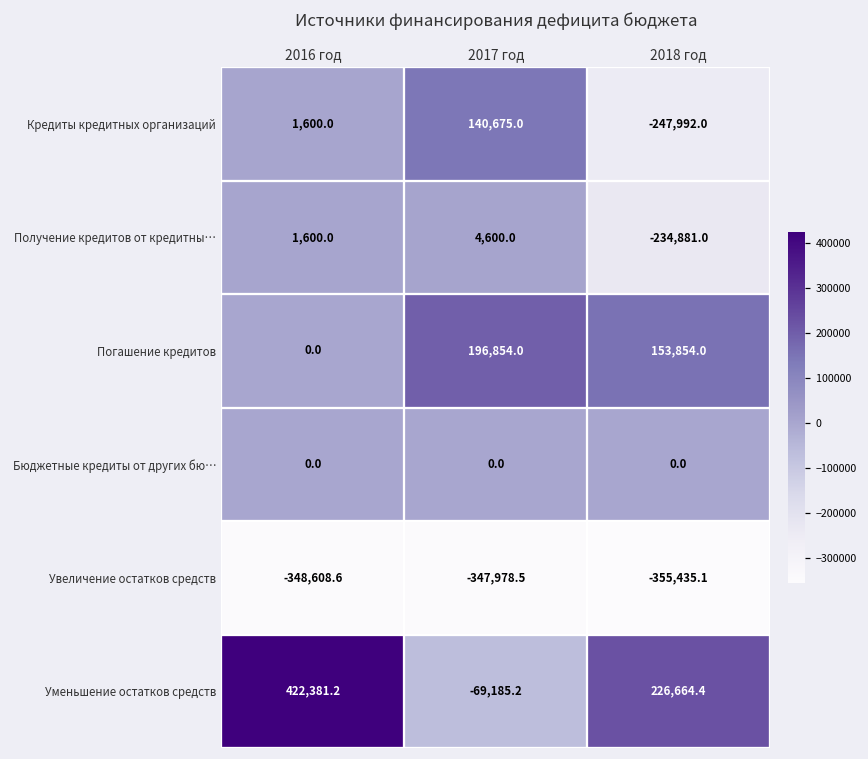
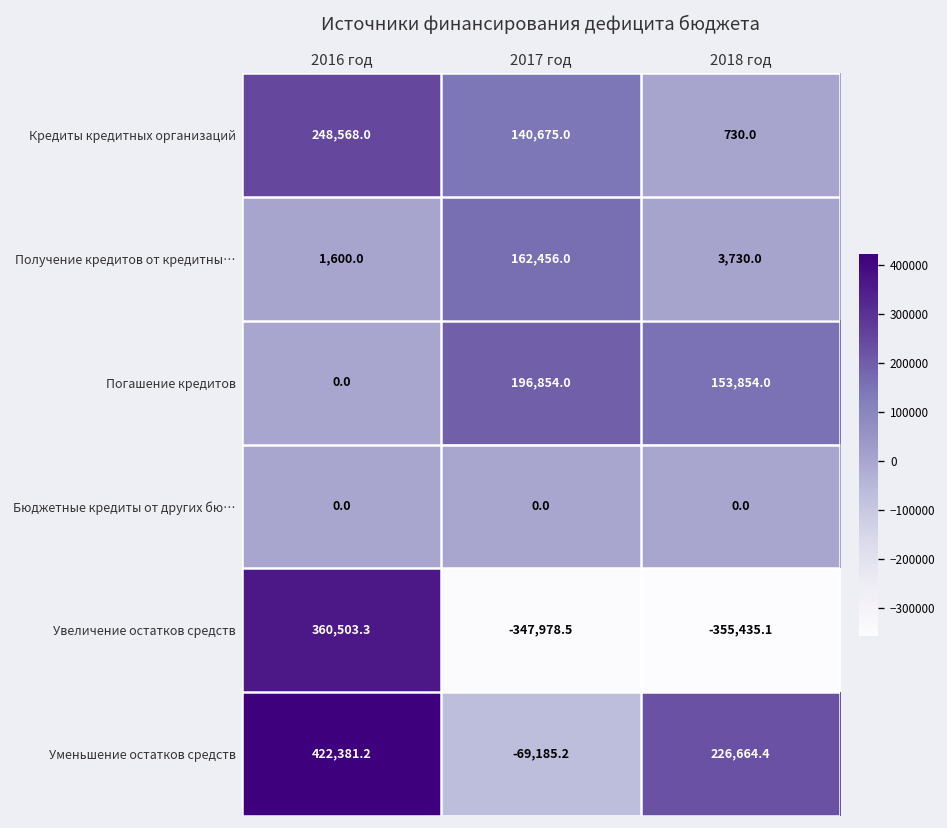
Кредиты кредитных организаций, 2016 год: 1,600.0 -> 248,568.0
Кредиты кредитных организаций, 2018 год: -247,992.0 -> 730.0
Получение кредитов от кредитны…, 2017 год: 4,600.0 -> 162,456.0
Получение кредитов от кредитны…, 2018 год: -234,881.0 -> 3,730.0
Увеличение остатков средств, 2016 год: -348,608.6 -> 360,503.3
